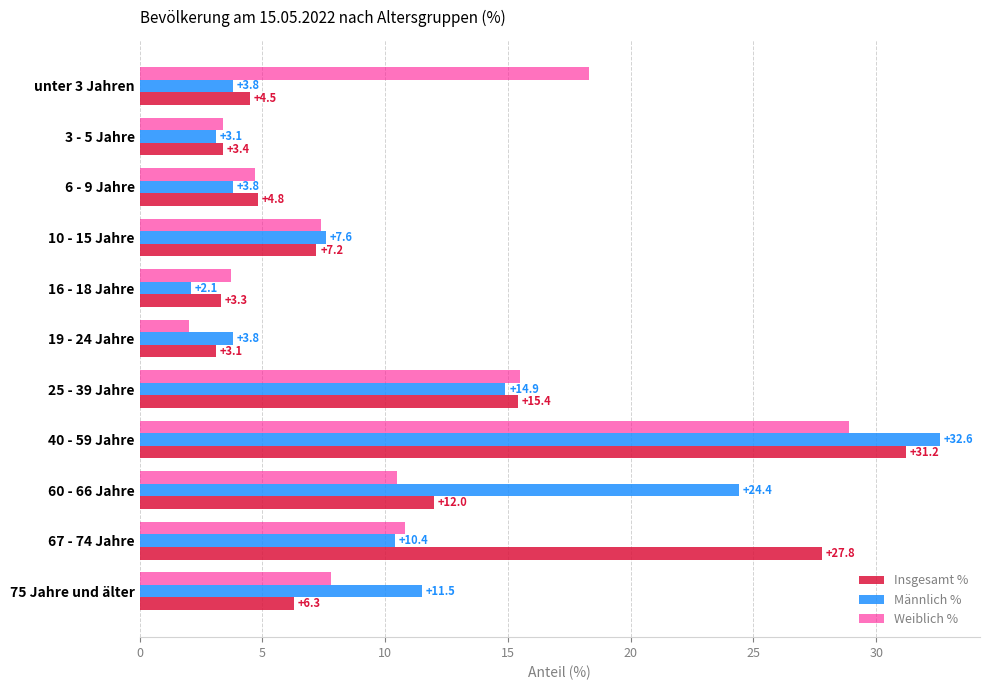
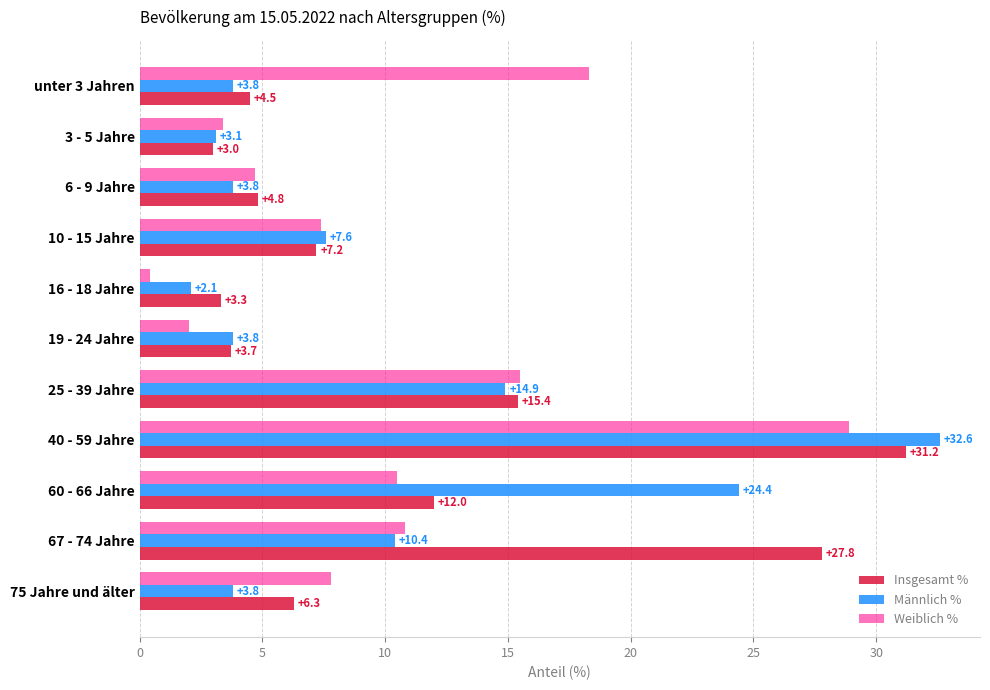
Insgesamt %, 3 - 5 Jahre: +3.4 -> +3.0
Weiblich %, 16 - 18 Jahre: 3.7 -> 0.4
Insgesamt %, 19 - 24 Jahre: +3.1 -> +3.7
Männlich %, 75 Jahre und älter: +11.5 -> +3.8
